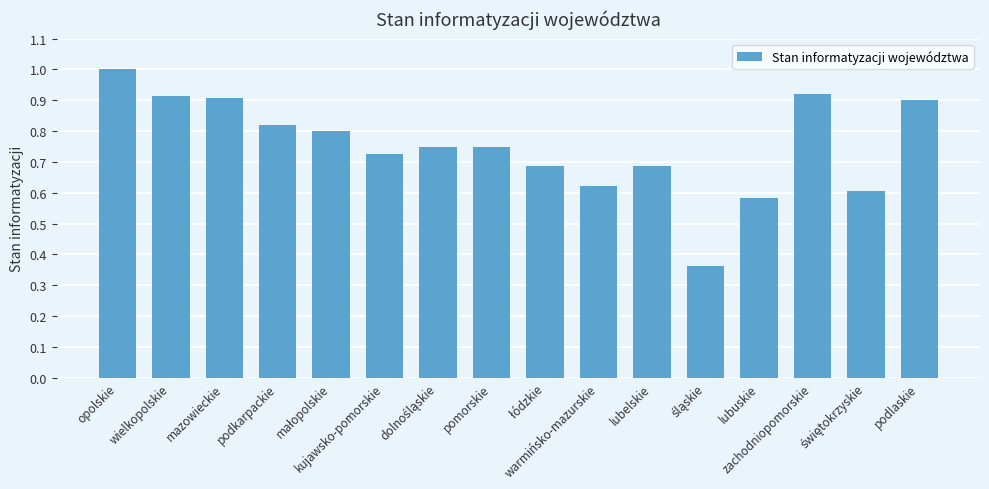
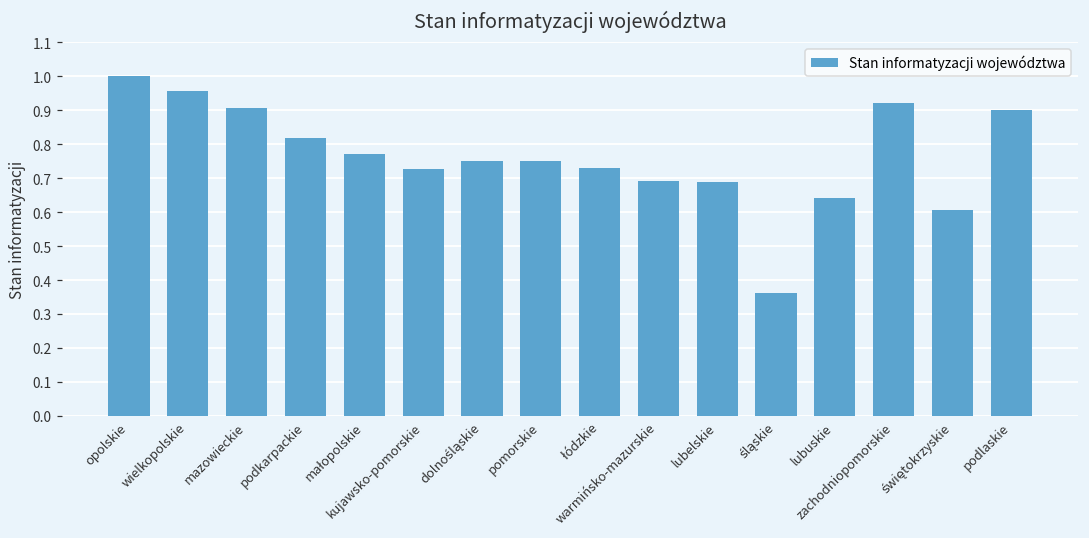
wielkopolskie: 0.91 -> 0.96
małopolskie: 0.80 -> 0.77
łódzkie: 0.69 -> 0.73
warmińsko-mazurskie: 0.62 -> 0.69
lubuskie: 0.58 -> 0.64
